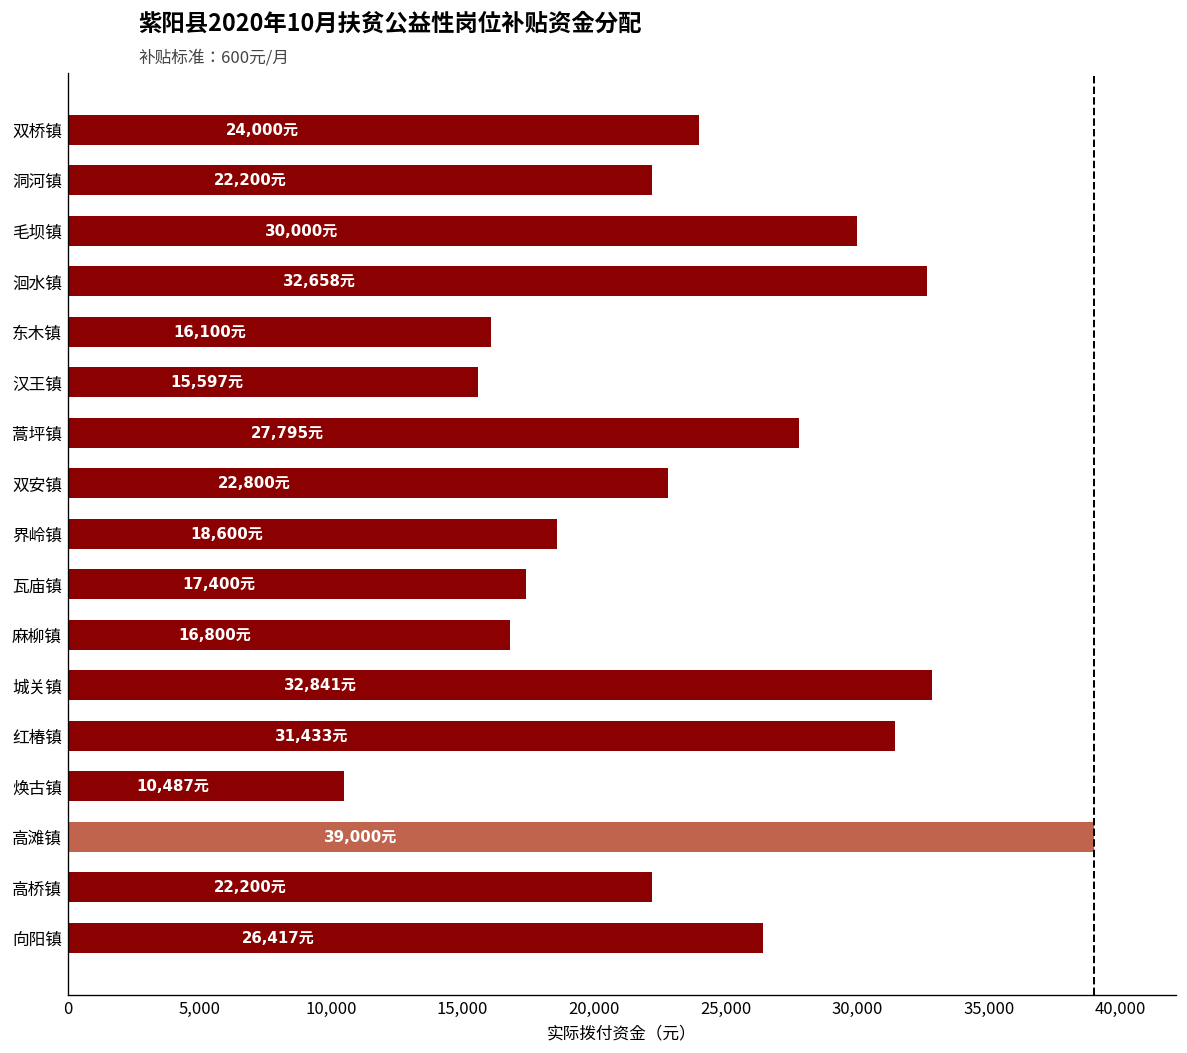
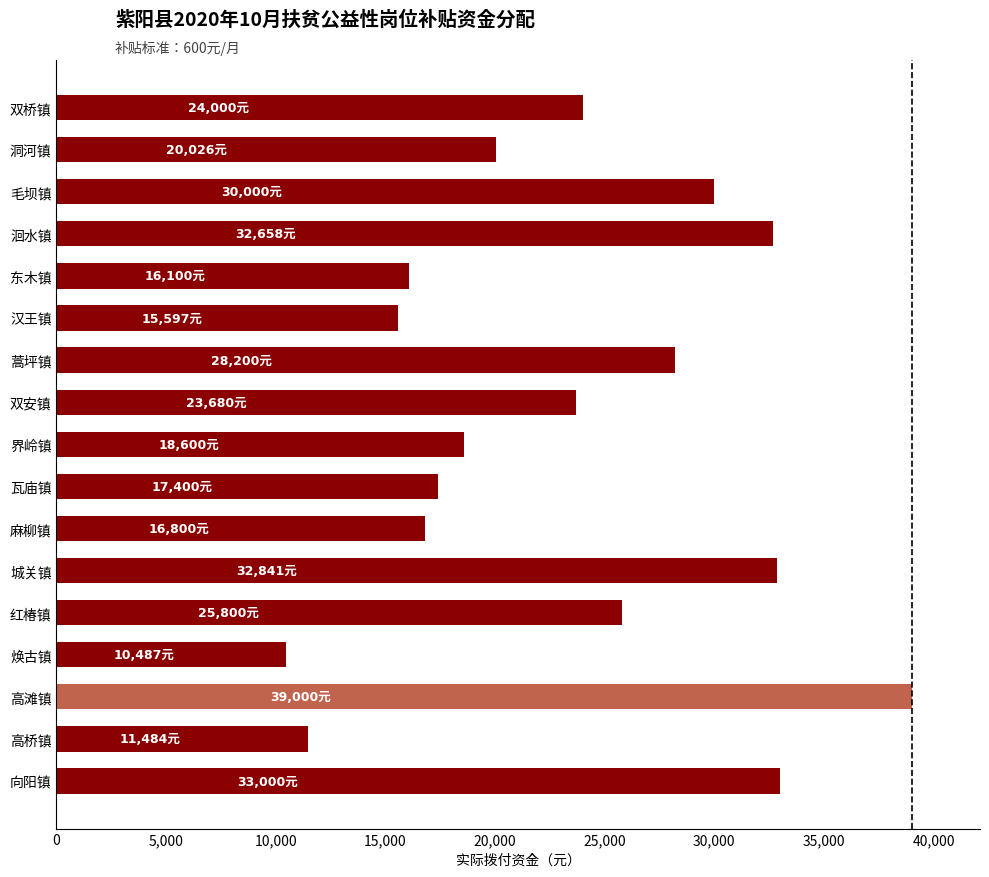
洞河镇: 22,200元 -> 20,026元
蒿坪镇: 27,795元 -> 28,200元
双安镇: 22,800元 -> 23,680元
红椿镇: 31,433元 -> 25,800元
高桥镇: 22,200元 -> 11,484元
向阳镇: 26,417元 -> 33,000元
